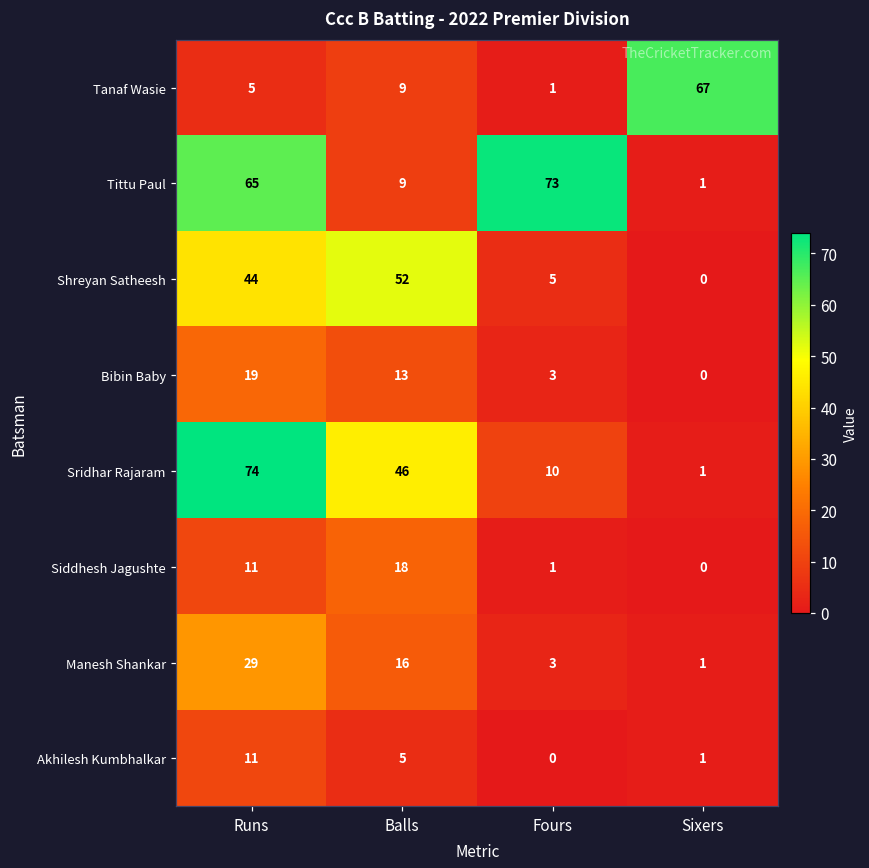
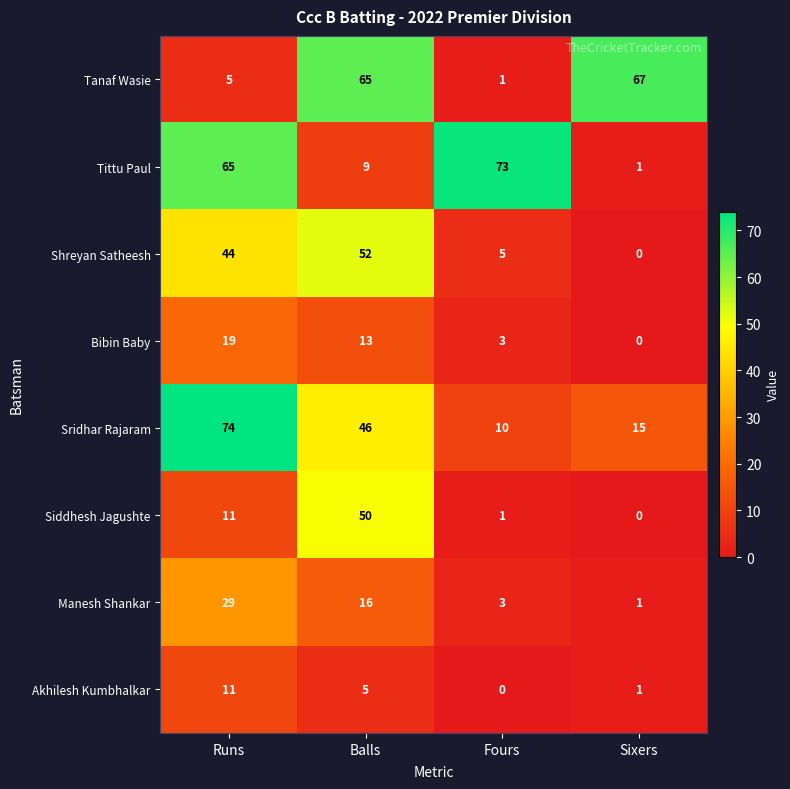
Tanaf Wasie, Balls: 9 -> 65
Sridhar Rajaram, Sixers: 1 -> 15
Siddhesh Jagushte, Balls: 18 -> 50
